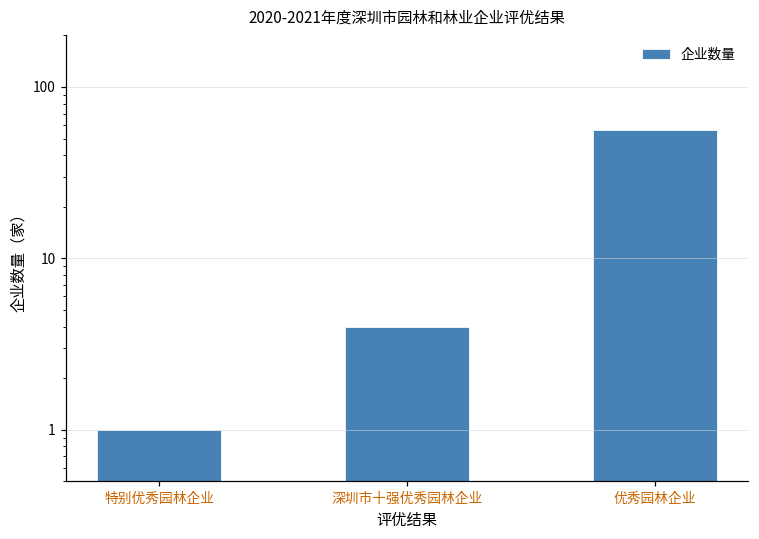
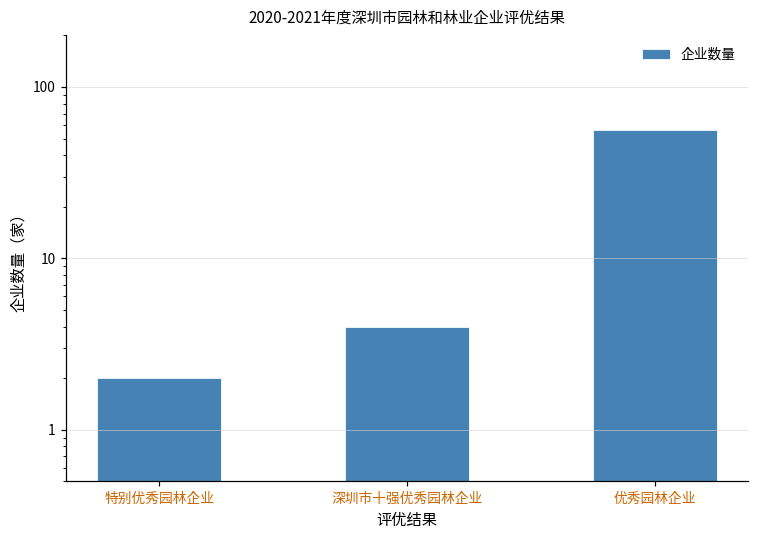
特别优秀园林企业: 1 -> 2
